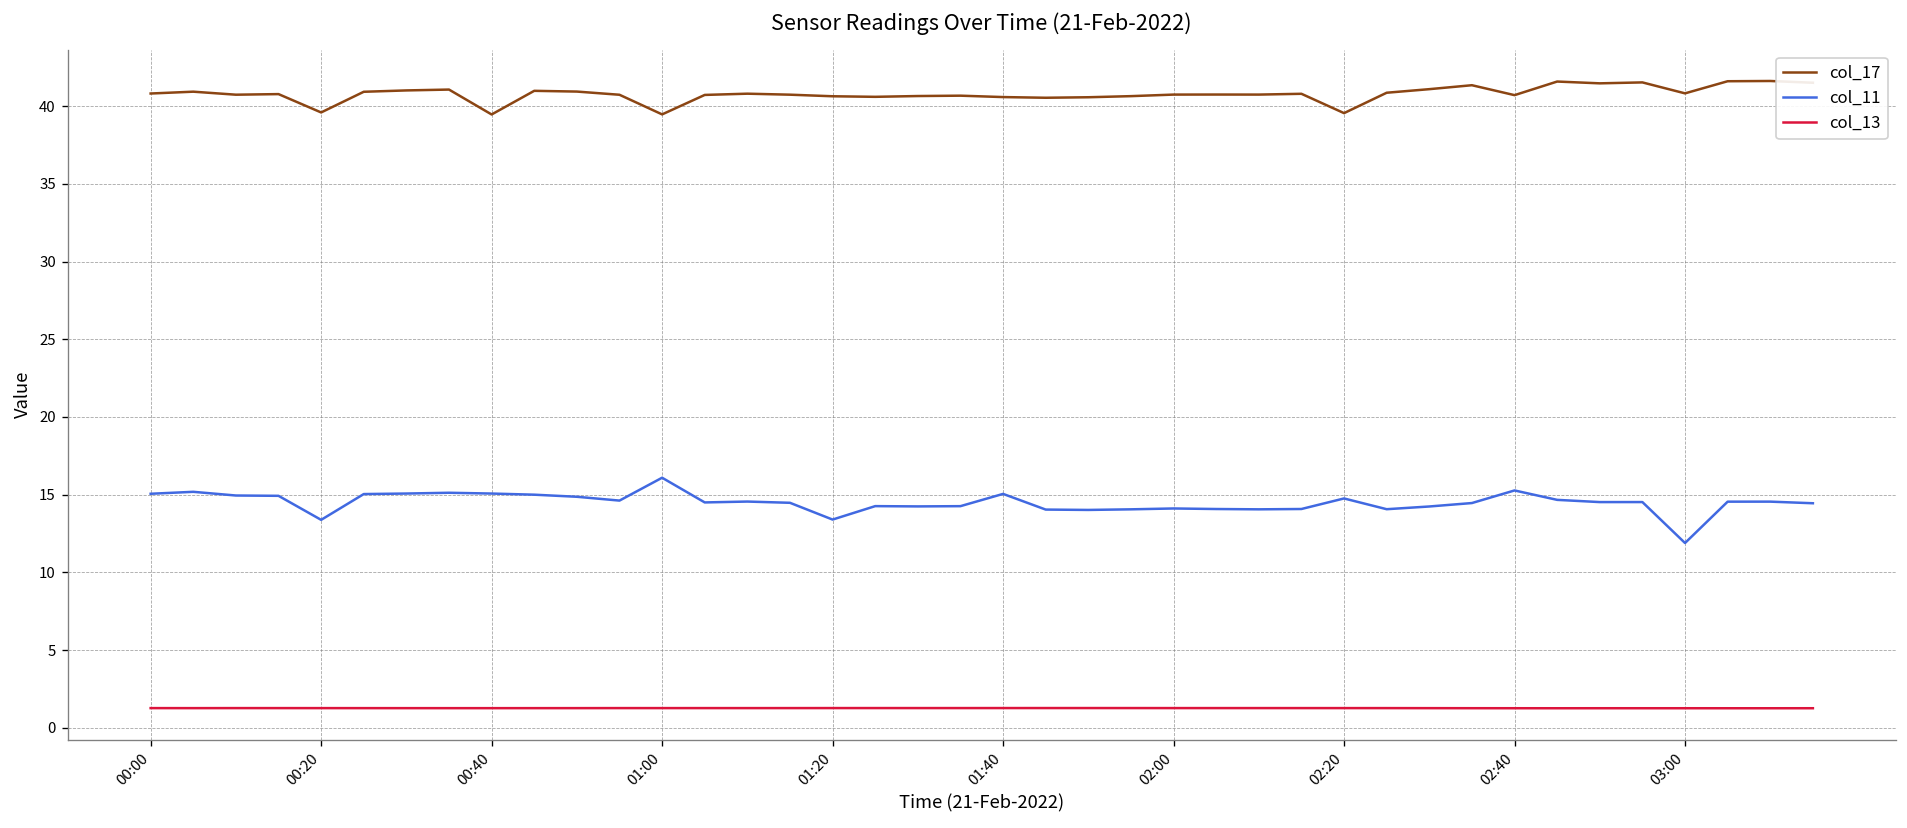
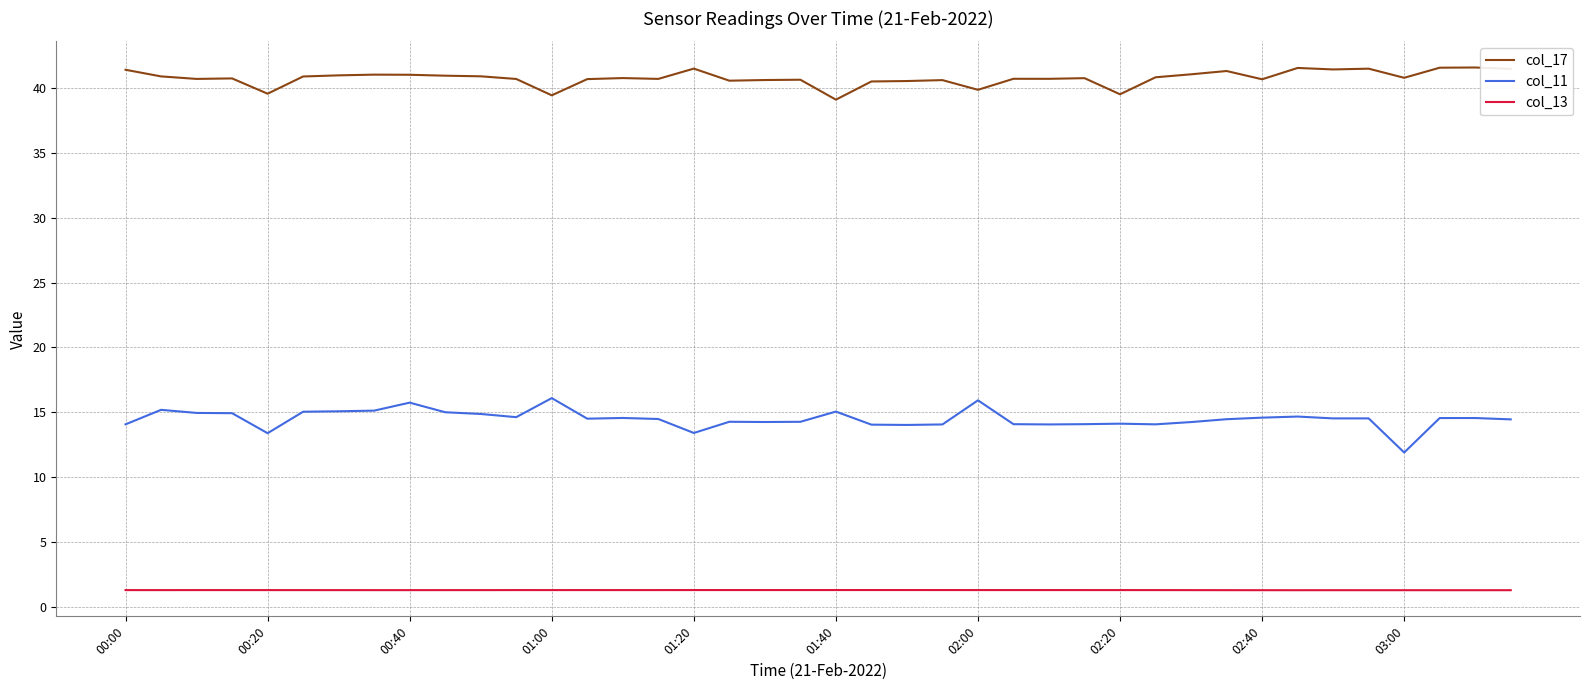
col_17, 00:00: 40.8 -> 41.4
col_11, 00:00: 15.1 -> 14.1
col_17, 00:40: 39.5 -> 41.1
col_11, 00:40: 15.1 -> 15.7
col_17, 01:20: 40.6 -> 41.5
col_17, 01:40: 40.6 -> 39.1
col_17, 02:00: 40.7 -> 39.9
col_11, 02:00: 14.1 -> 15.9
col_11, 02:20: 14.8 -> 14.1
col_11, 02:40: 15.3 -> 14.6
